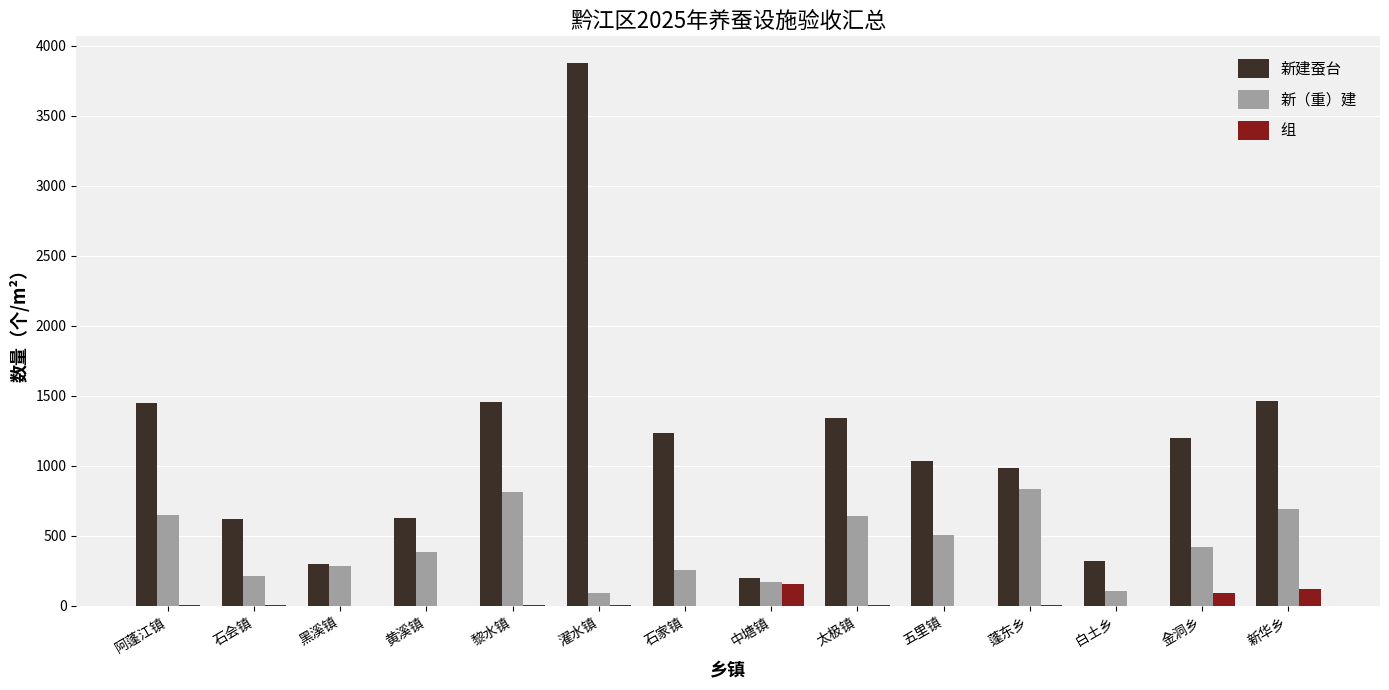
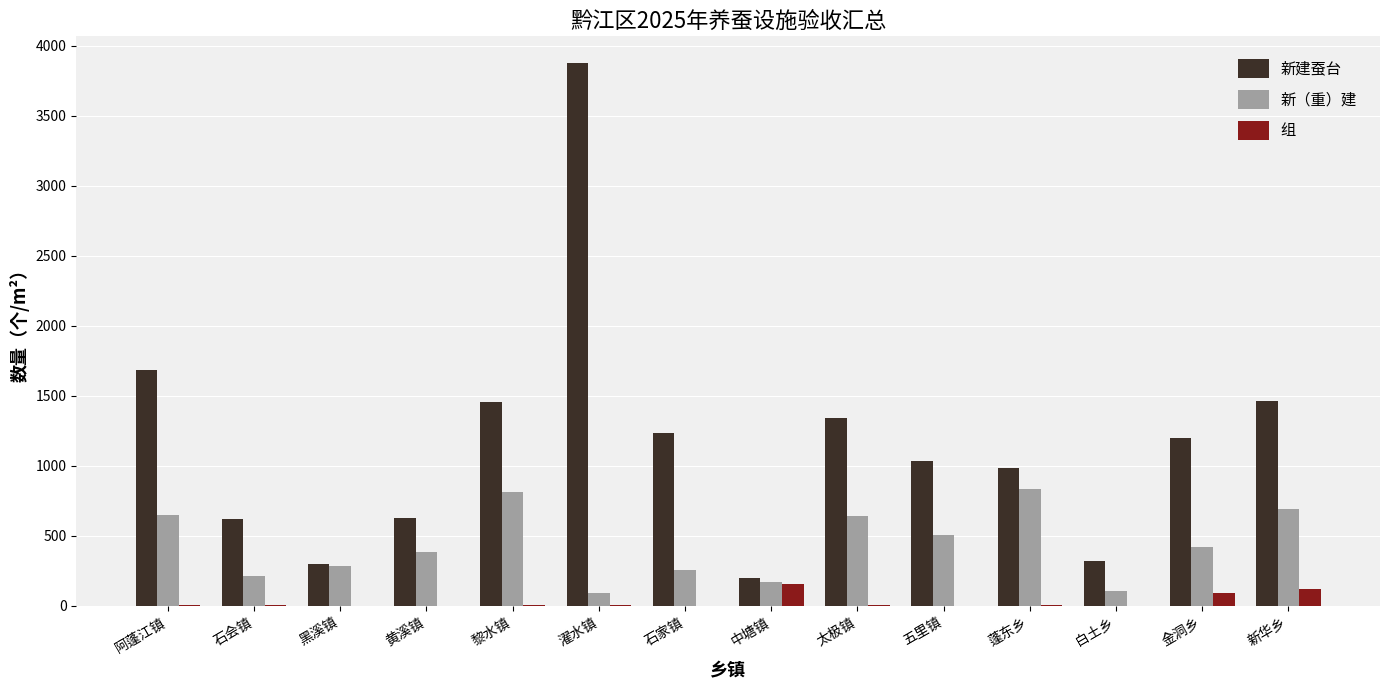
新建蚕台, 阿蓬江镇: 1450 -> 1680
